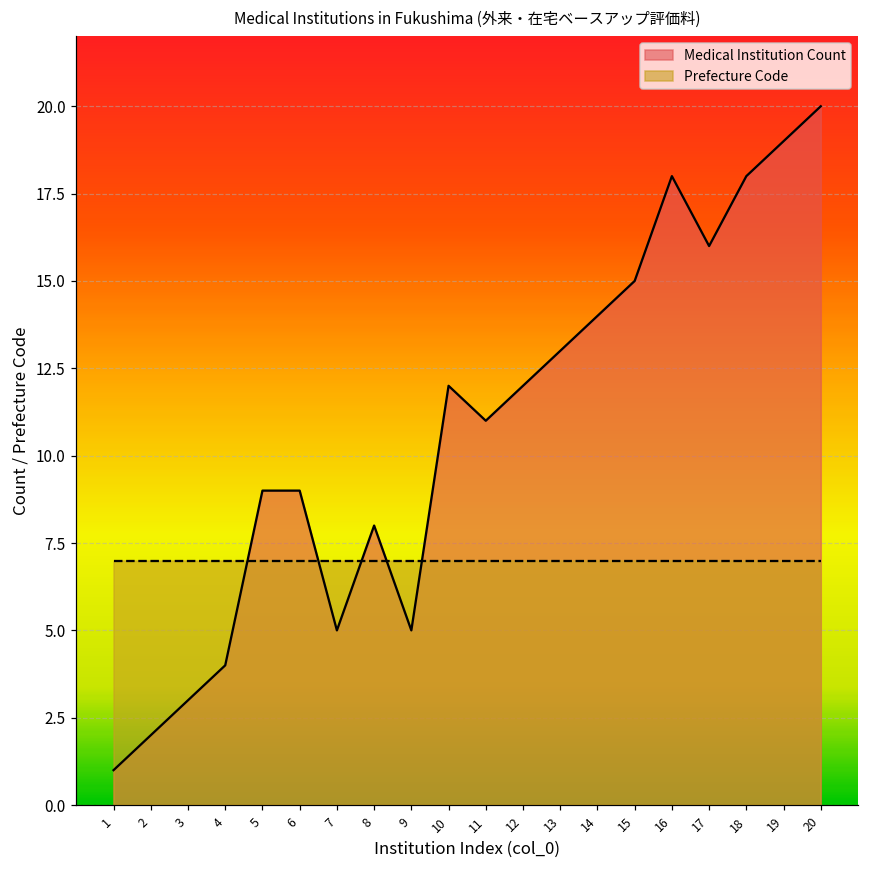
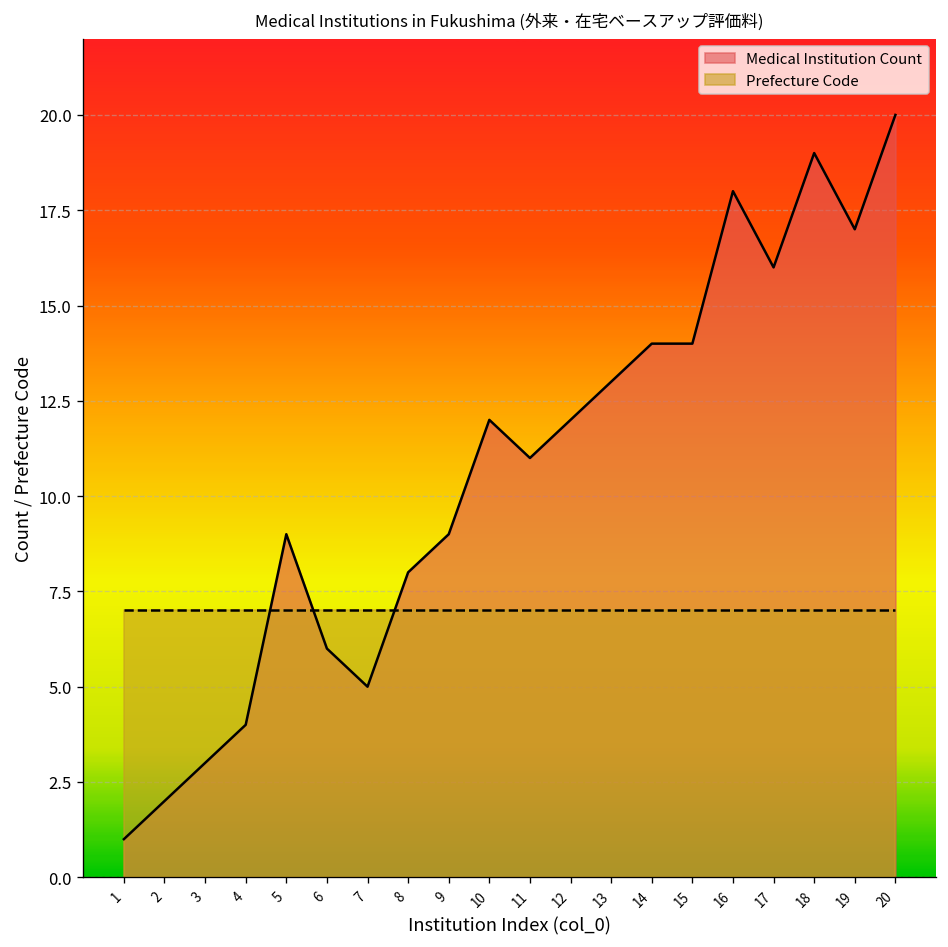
Medical Institution Count, 6: 9 -> 6
Medical Institution Count, 9: 5 -> 9
Medical Institution Count, 15: 15 -> 14
Medical Institution Count, 18: 18 -> 19
Medical Institution Count, 19: 19 -> 17
